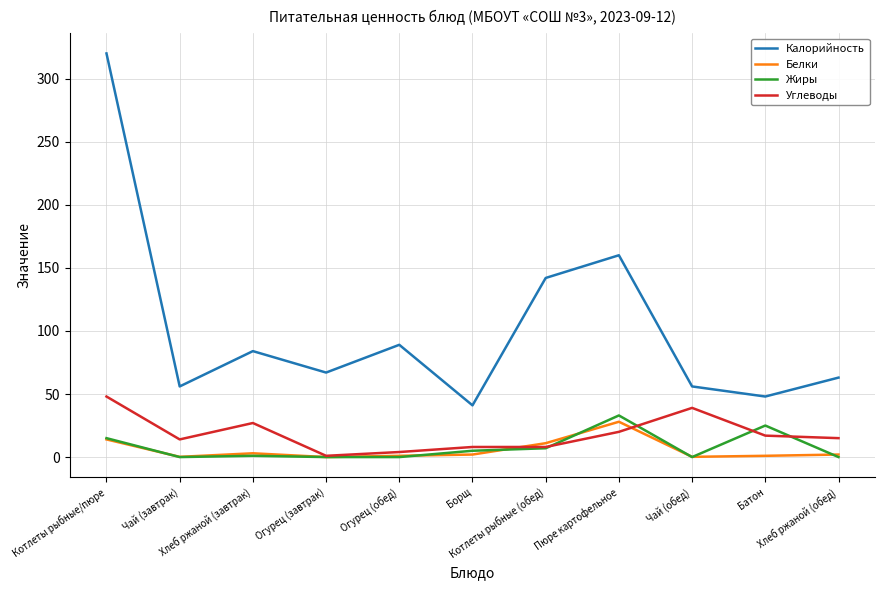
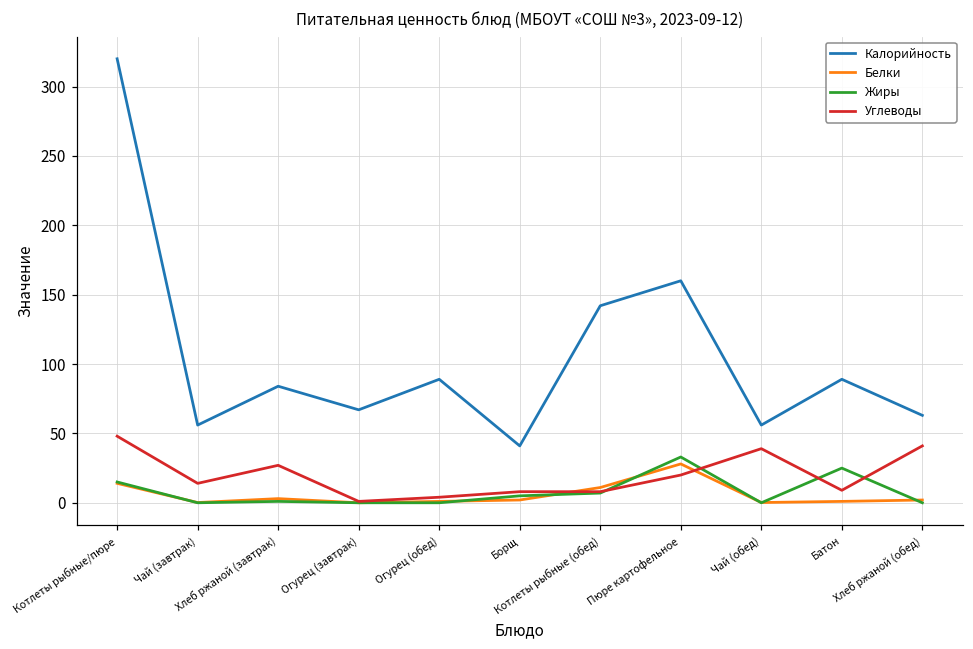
Калорийность, Батон: 48 -> 89
Углеводы, Батон: 17 -> 9
Углеводы, Хлеб ржаной (обед): 15 -> 41
